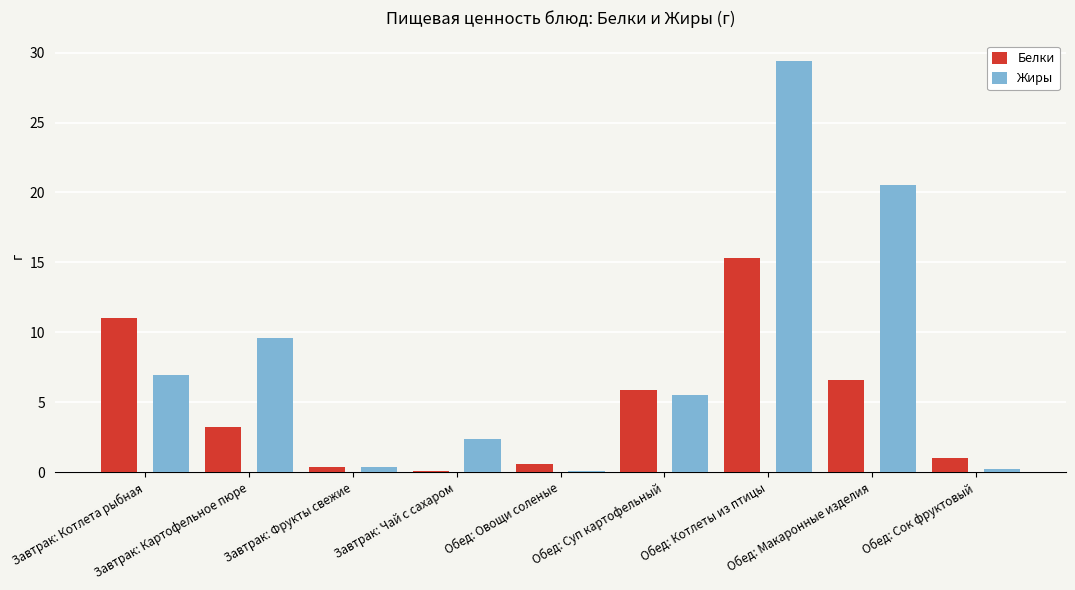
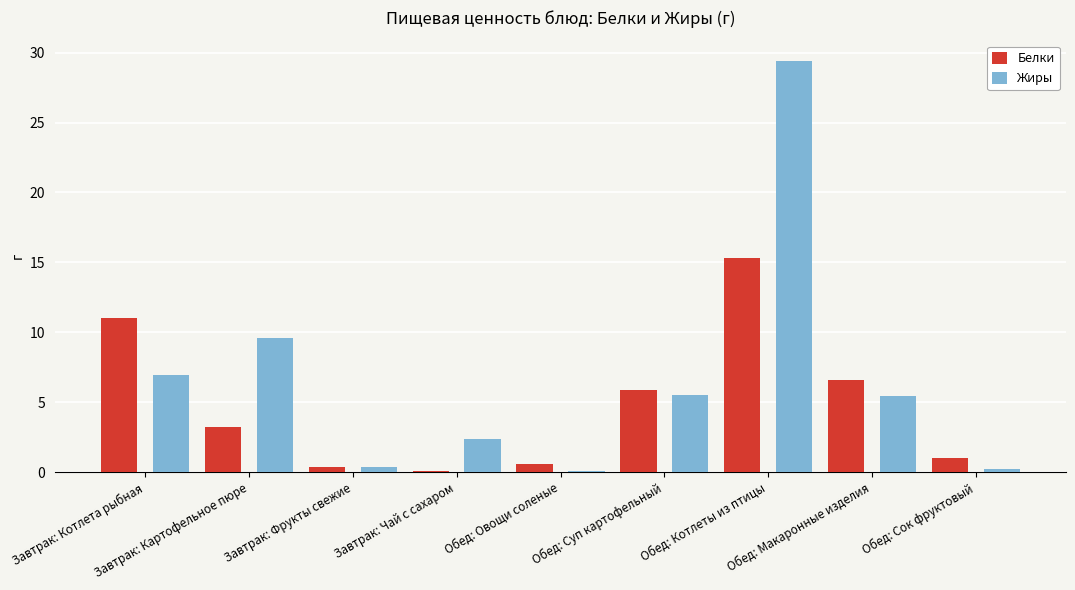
Жиры, Обед: Макаронные изделия: 20.6 -> 5.4
